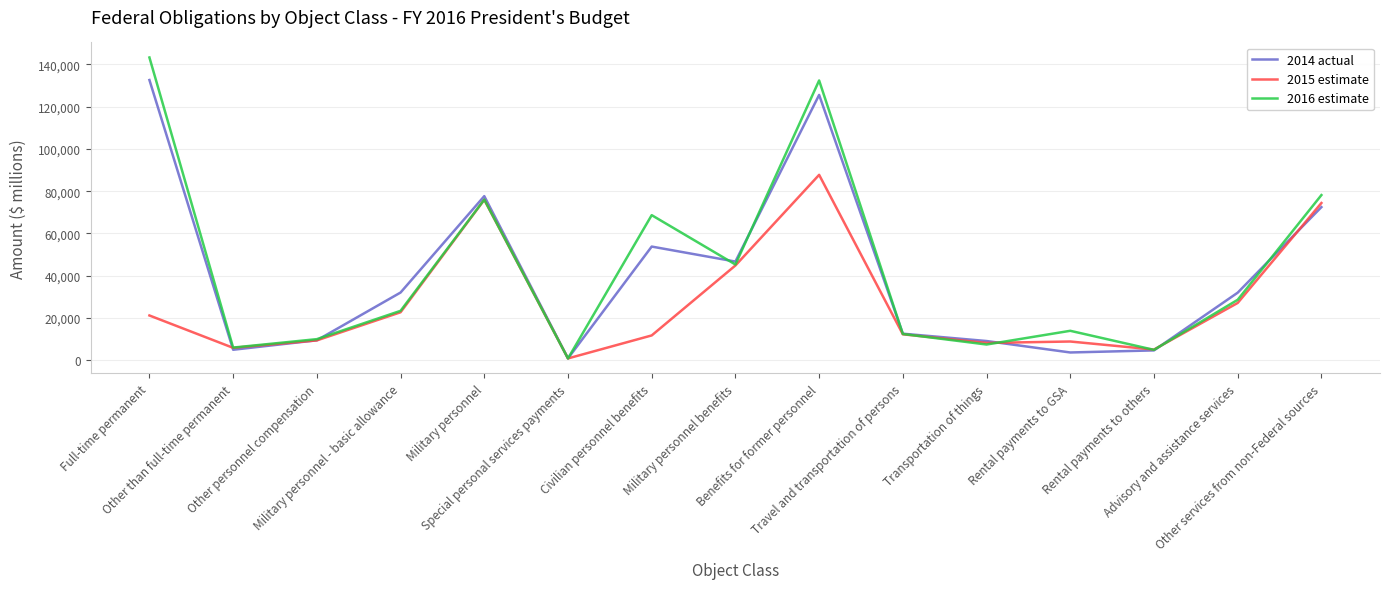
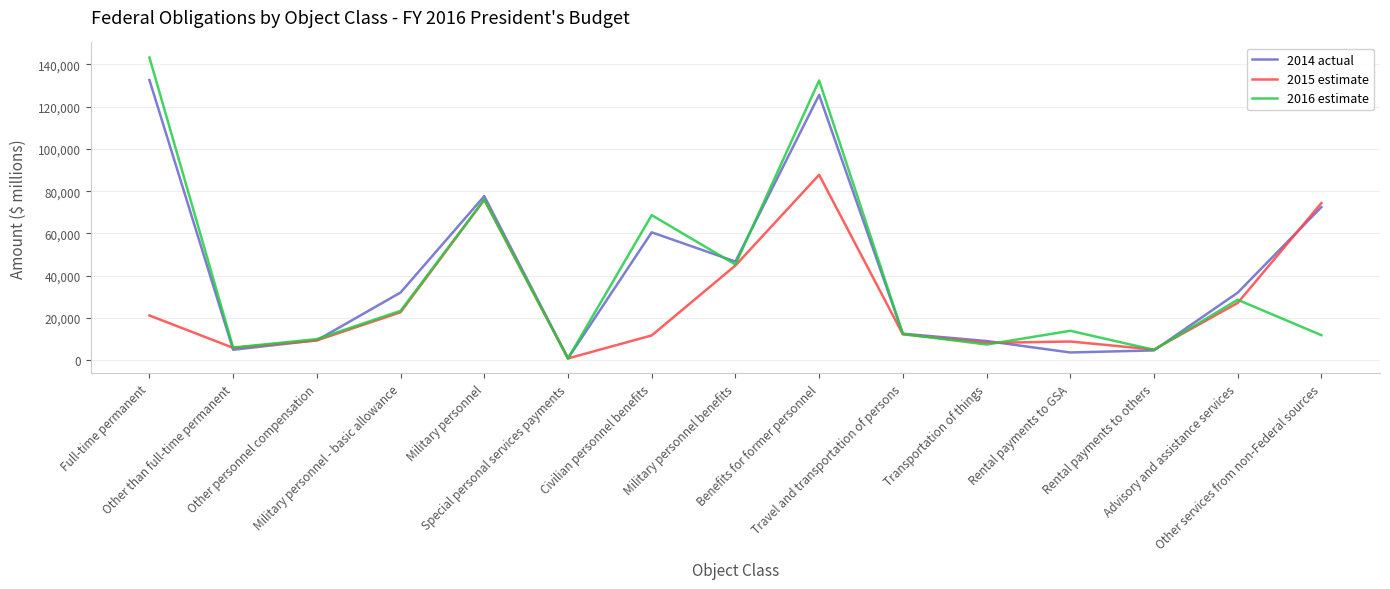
2014 actual, Civilian personnel benefits: 54,000 -> 61,000
2016 estimate, Other services from non-Federal sources: 78,000 -> 12,000
